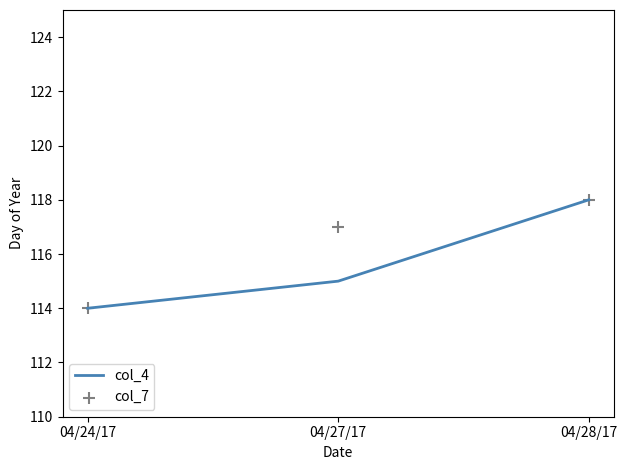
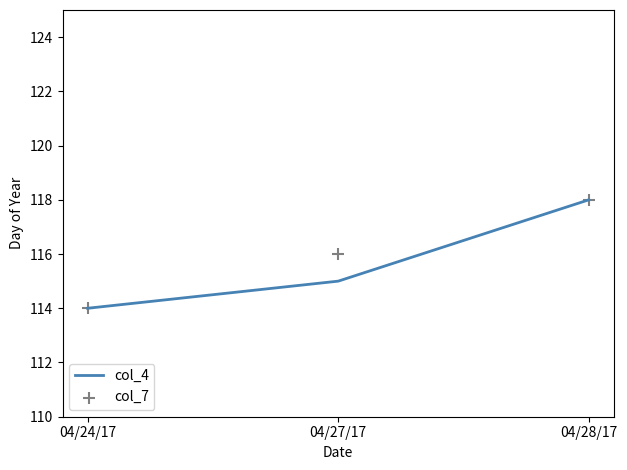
col_7, 04/27/17: 117 -> 116
